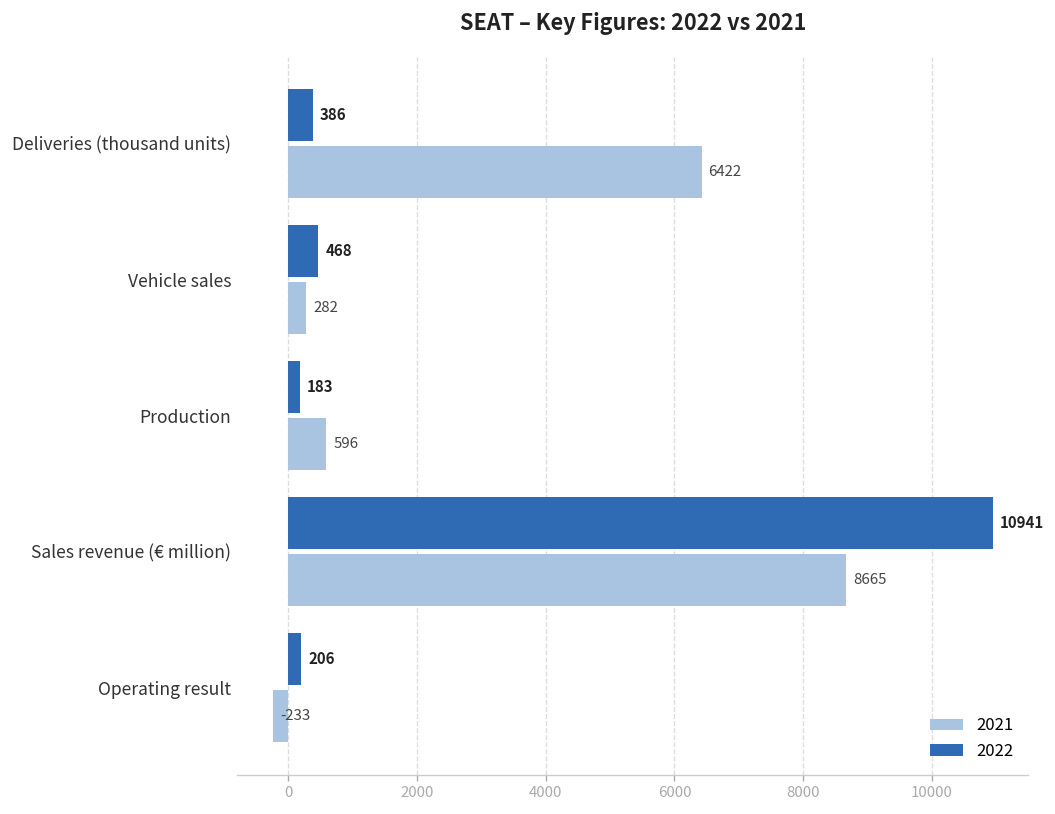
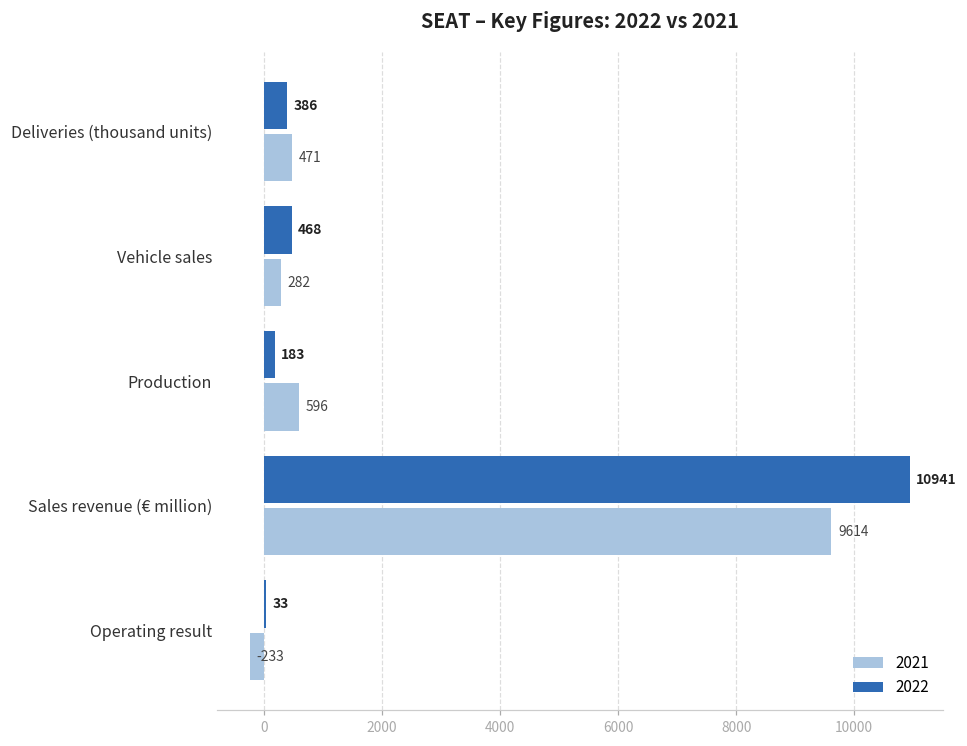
2021, Deliveries (thousand units): 6422 -> 471
2021, Sales revenue (€ million): 8665 -> 9614
2022, Operating result: 206 -> 33
